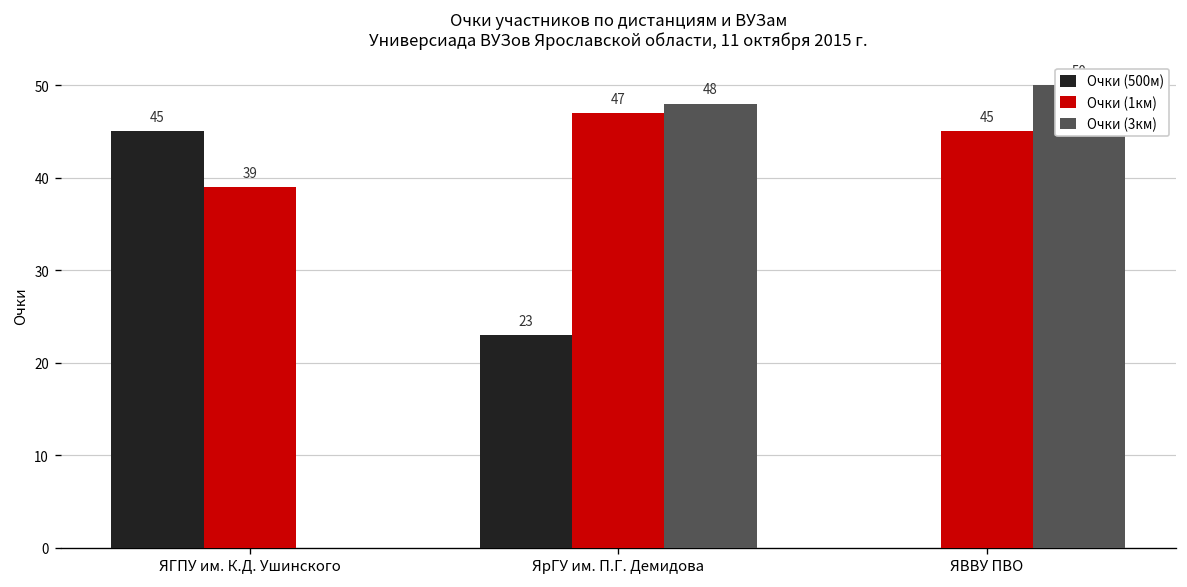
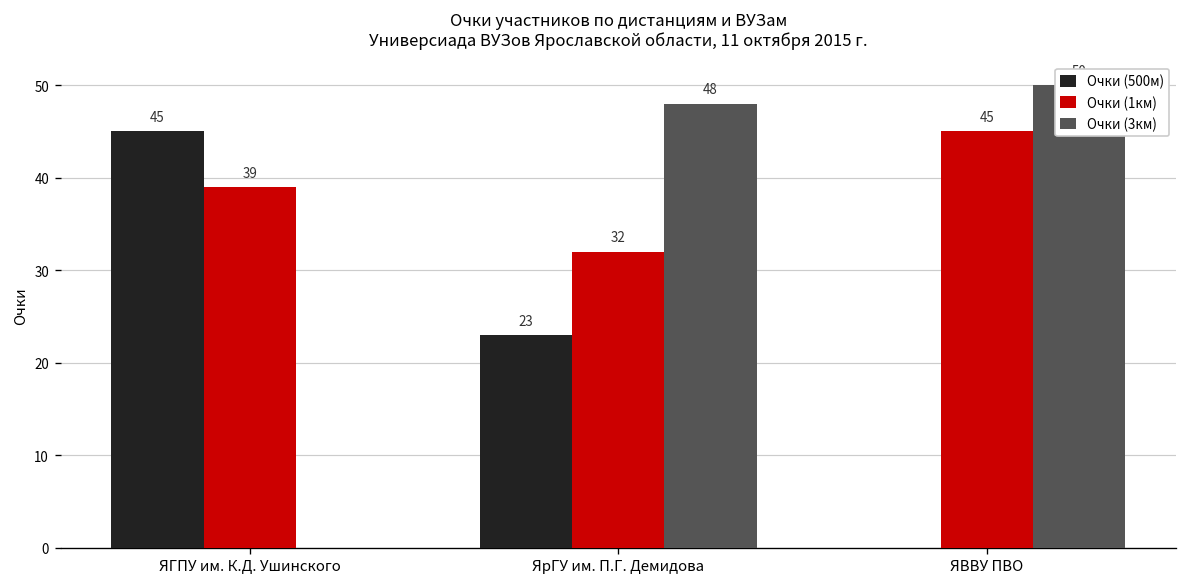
Очки (1км), ЯрГУ им. П.Г. Демидова: 47 -> 32
